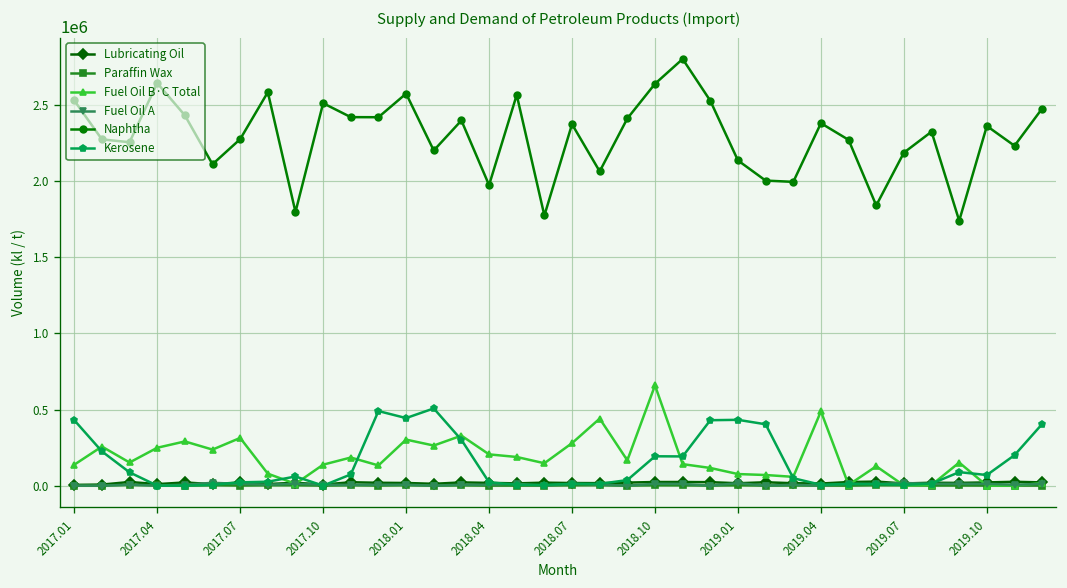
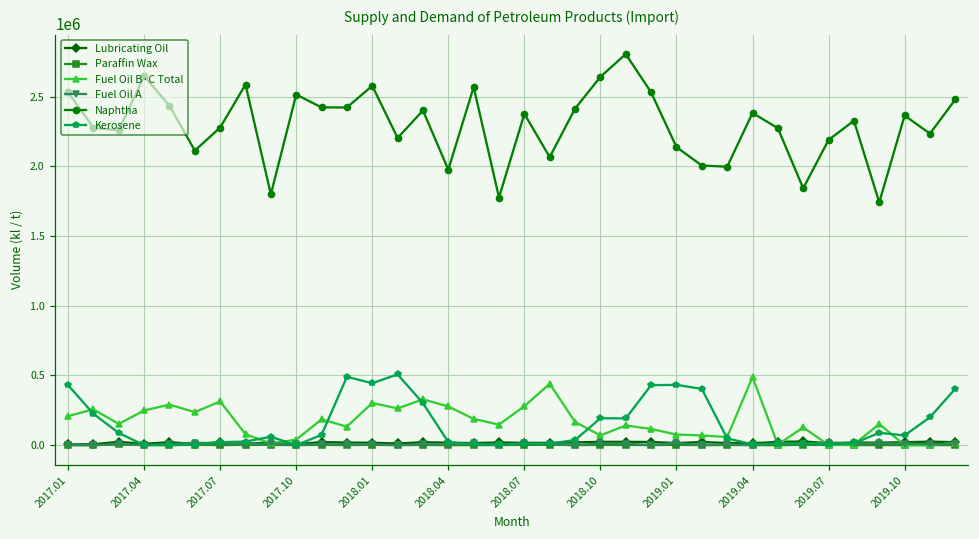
Fuel Oil B·C Total, 2017.01: 140000 -> 210000
Fuel Oil B·C Total, 2017.10: 140000 -> 40000
Fuel Oil B·C Total, 2018.04: 210000 -> 280000
Fuel Oil B·C Total, 2018.10: 660000 -> 70000
